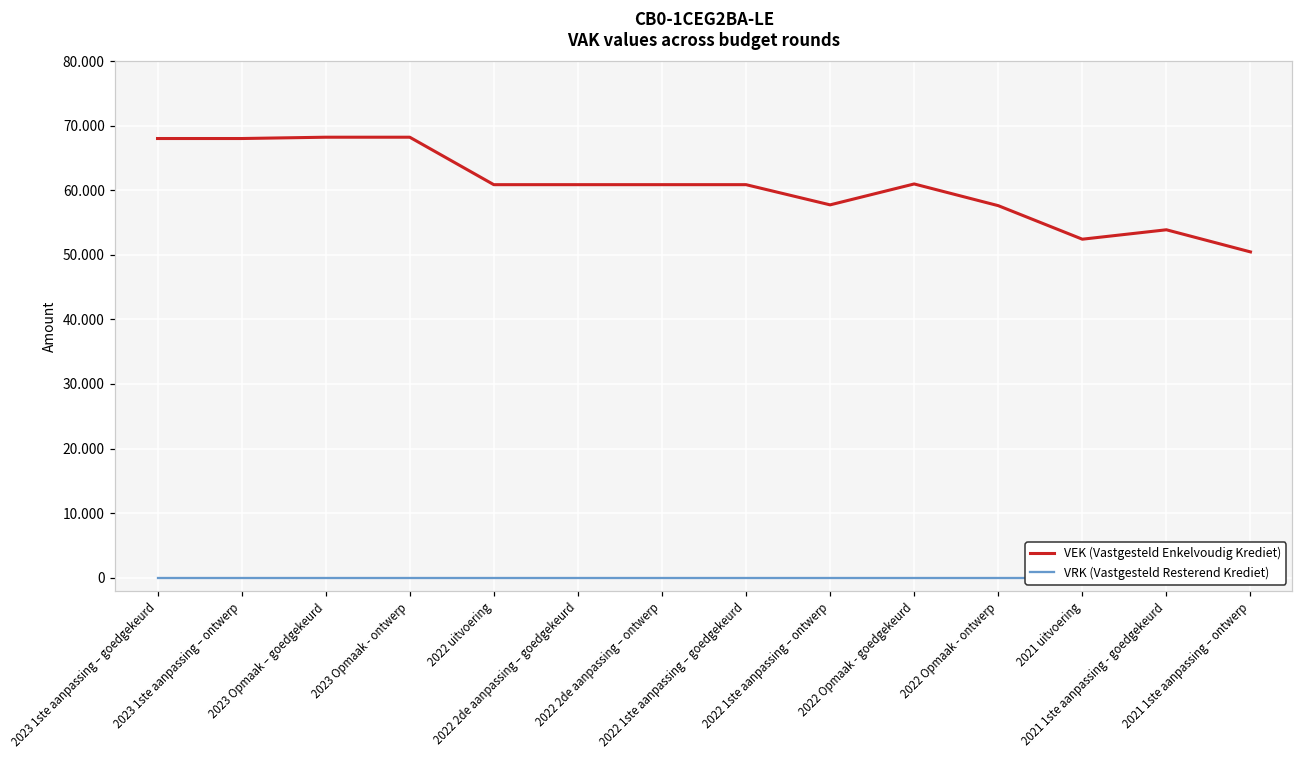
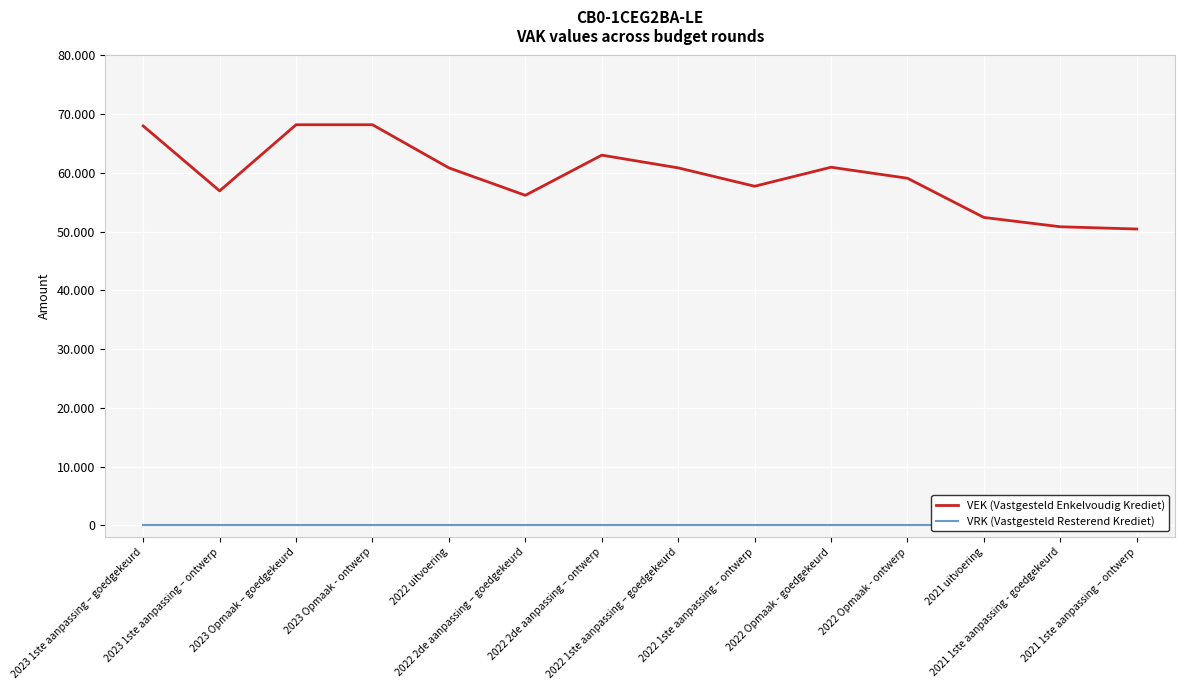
VEK (Vastgesteld Enkelvoudig Krediet), 2023 1ste aanpassing – ontwerp: 68 -> 57
VEK (Vastgesteld Enkelvoudig Krediet), 2022 2de aanpassing – goedgekeurd: 61 -> 56
VEK (Vastgesteld Enkelvoudig Krediet), 2022 2de aanpassing – ontwerp: 61 -> 63
VEK (Vastgesteld Enkelvoudig Krediet), 2022 Opmaak - ontwerp: 58 -> 59
VEK (Vastgesteld Enkelvoudig Krediet), 2021 1ste aanpassing - goedgekeurd: 54 -> 51
